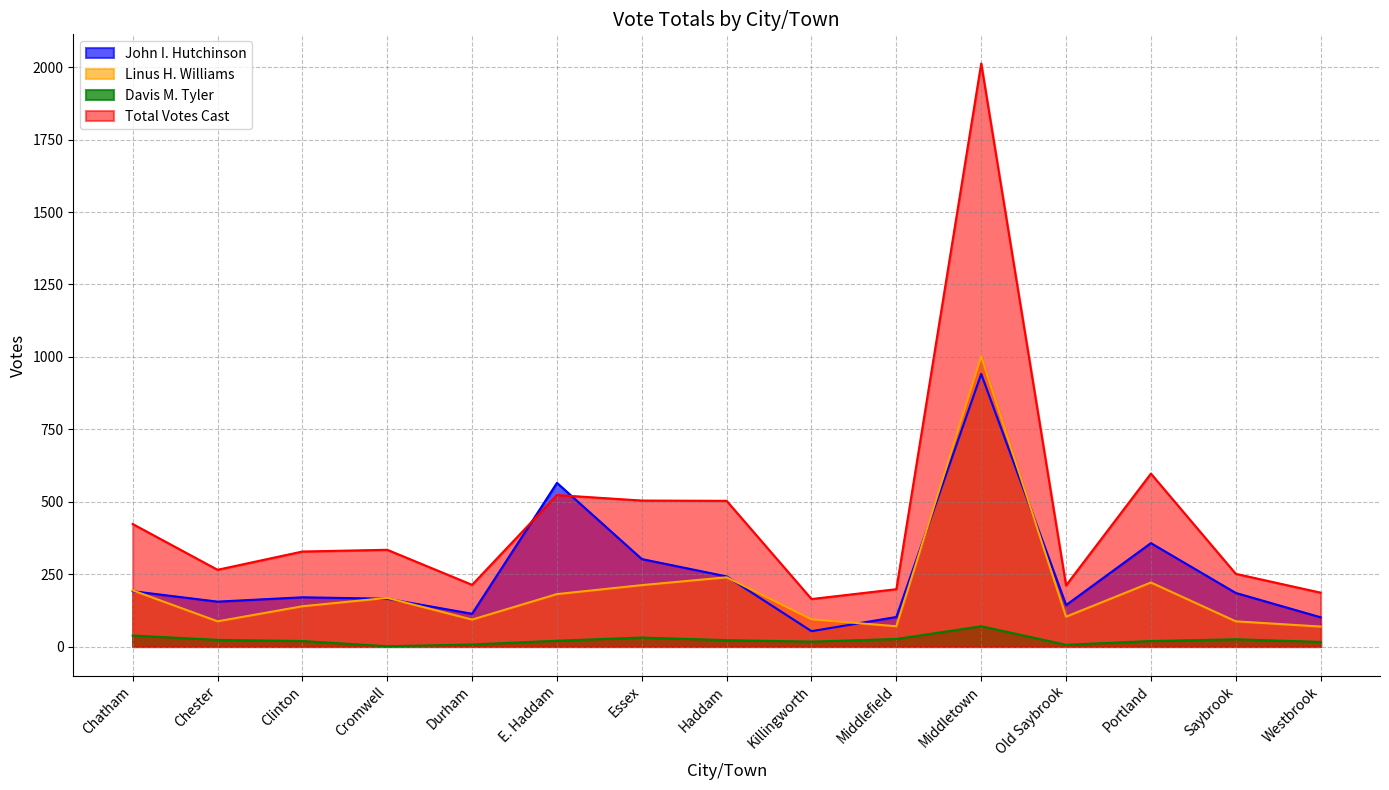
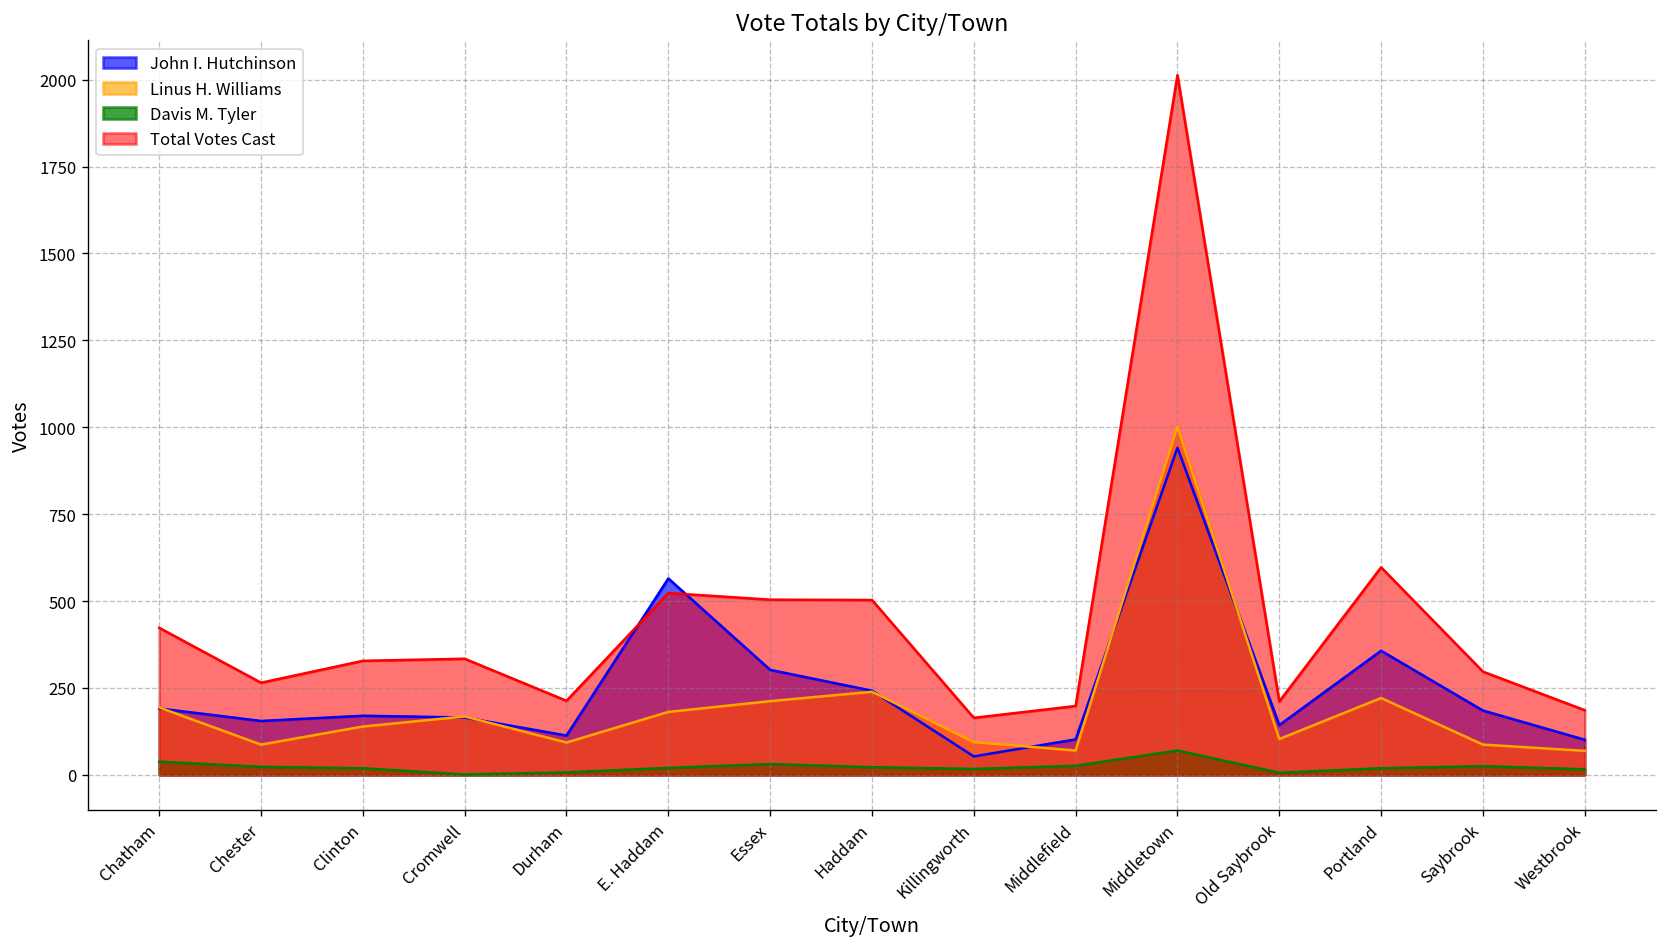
Total Votes Cast, Saybrook: 250 -> 300
